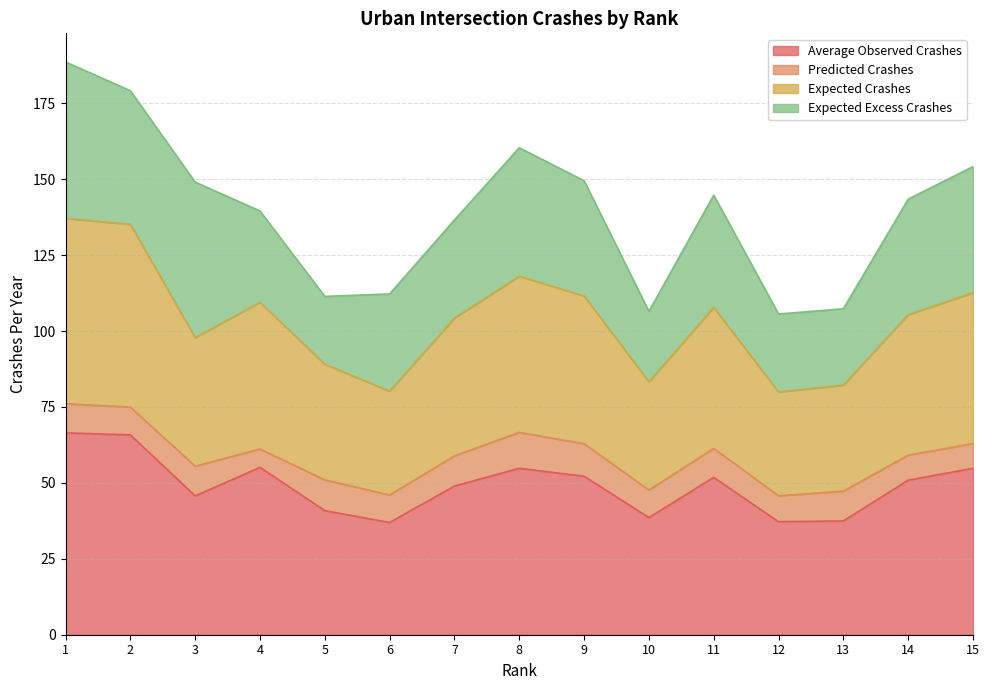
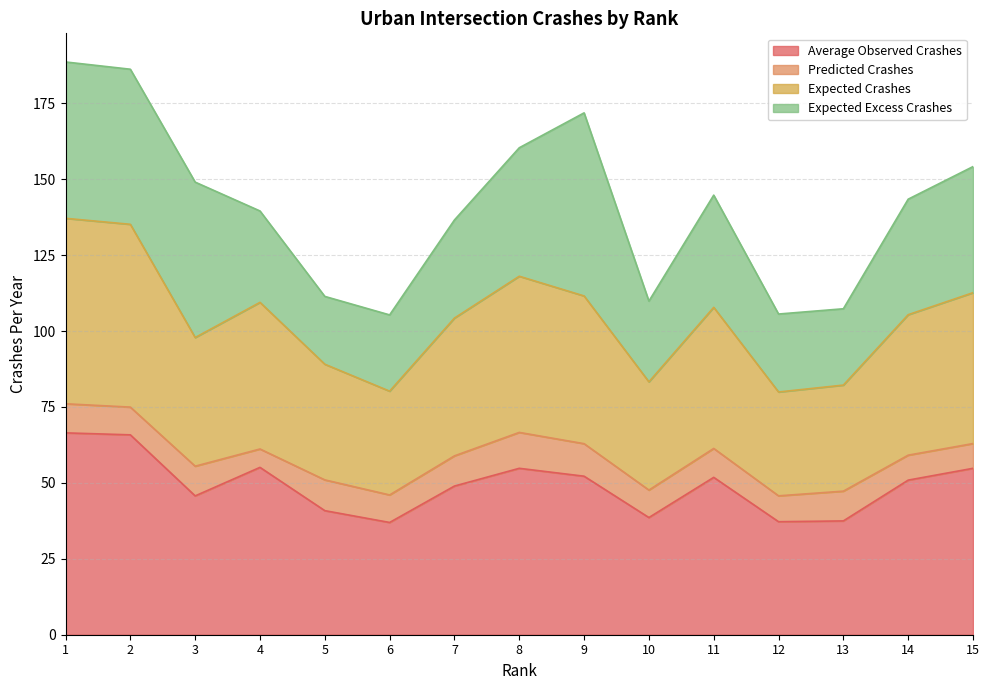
Expected Excess Crashes, 2: 44 -> 51
Expected Excess Crashes, 6: 32 -> 25
Expected Excess Crashes, 9: 38 -> 60
Expected Excess Crashes, 10: 23 -> 27
